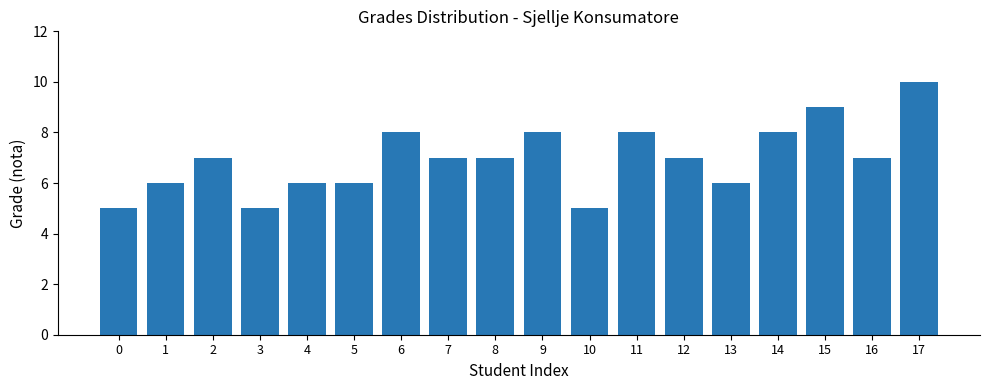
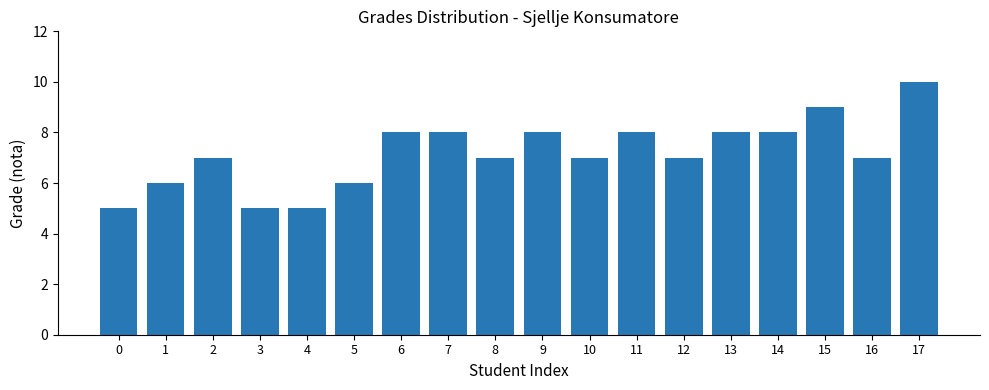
4: 6 -> 5
7: 7 -> 8
10: 5 -> 7
13: 6 -> 8
